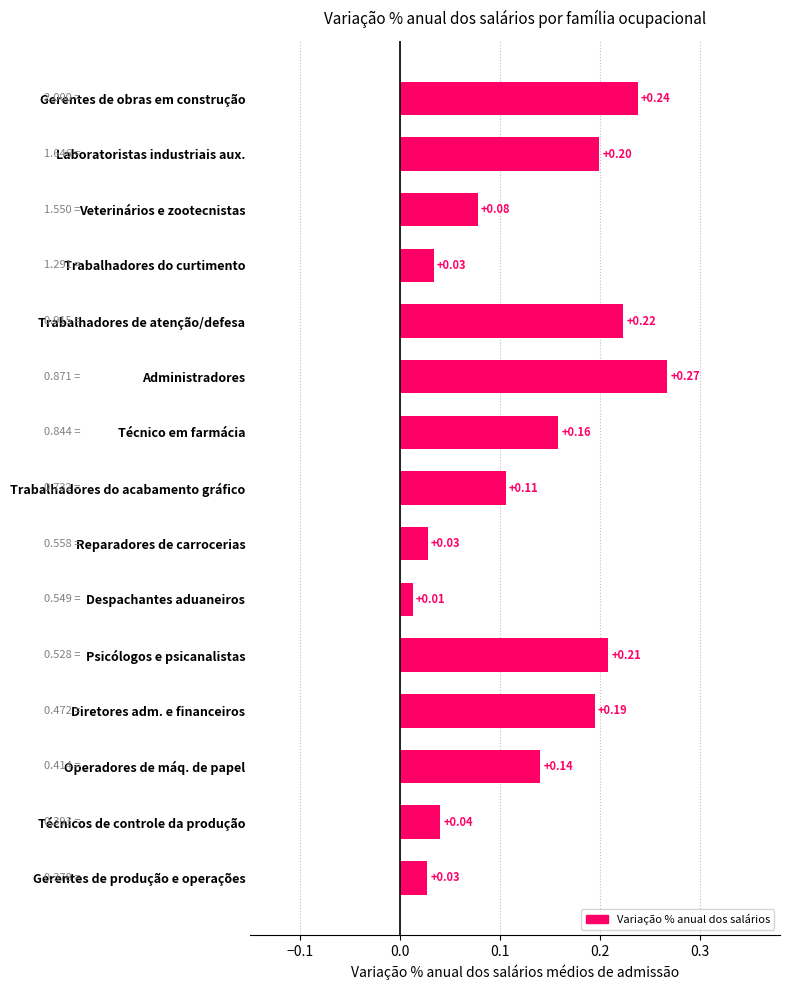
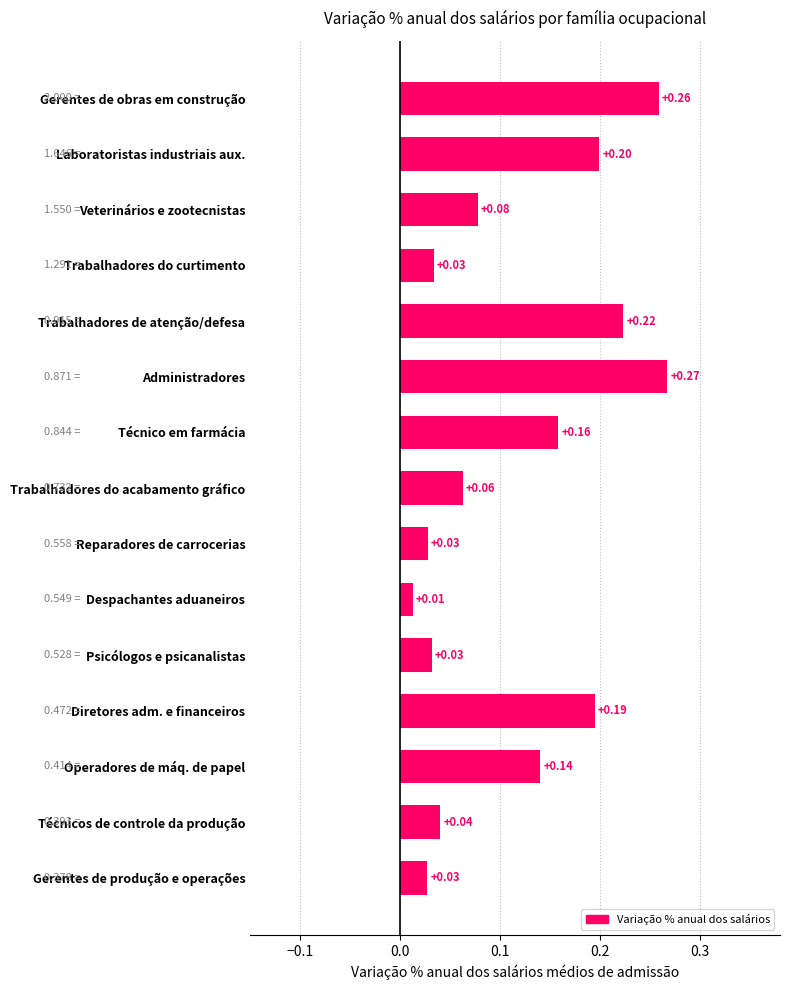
Gerentes de obras em construção: +0.24 -> +0.26
Trabalhadores do acabamento gráfico: +0.11 -> +0.06
Psicólogos e psicanalistas: +0.21 -> +0.03
